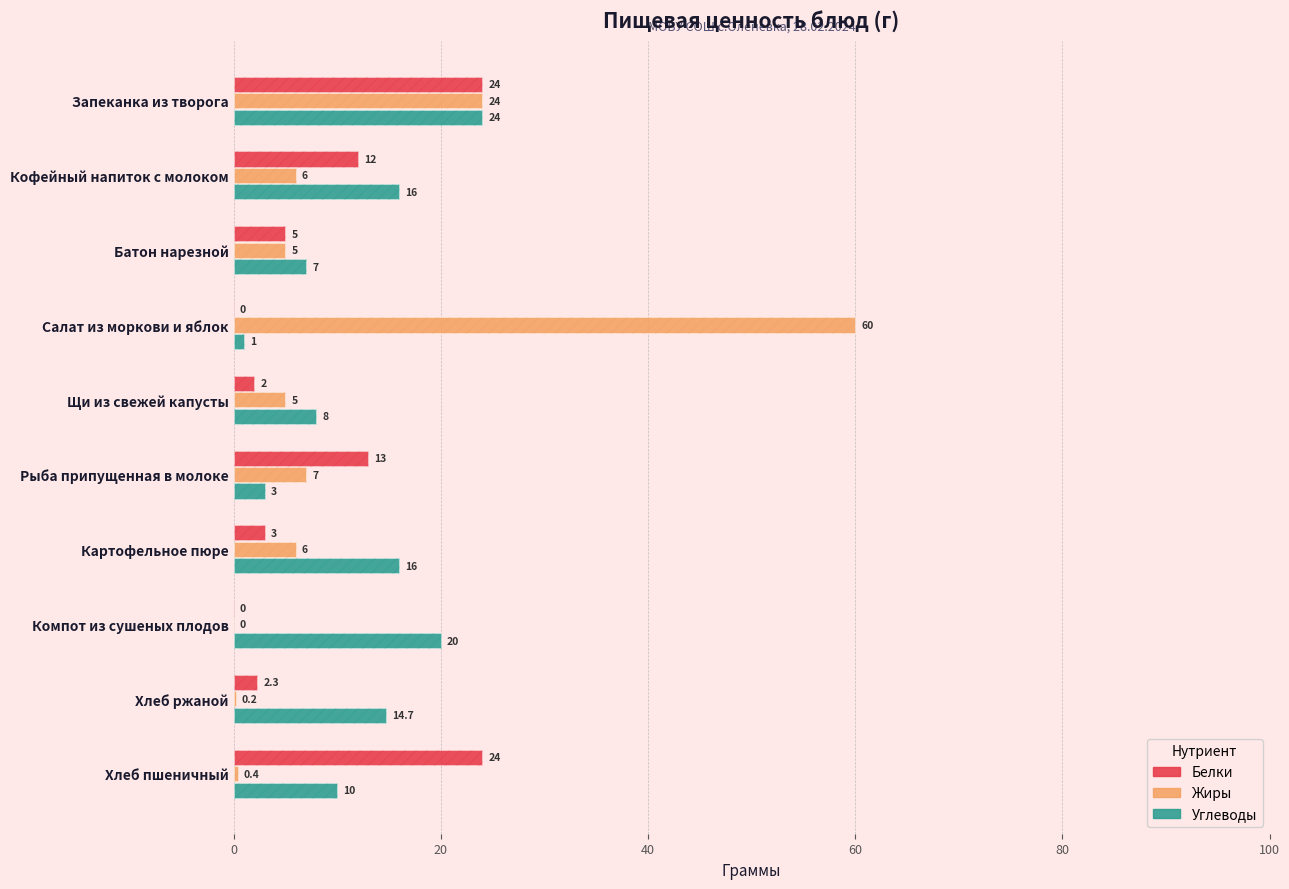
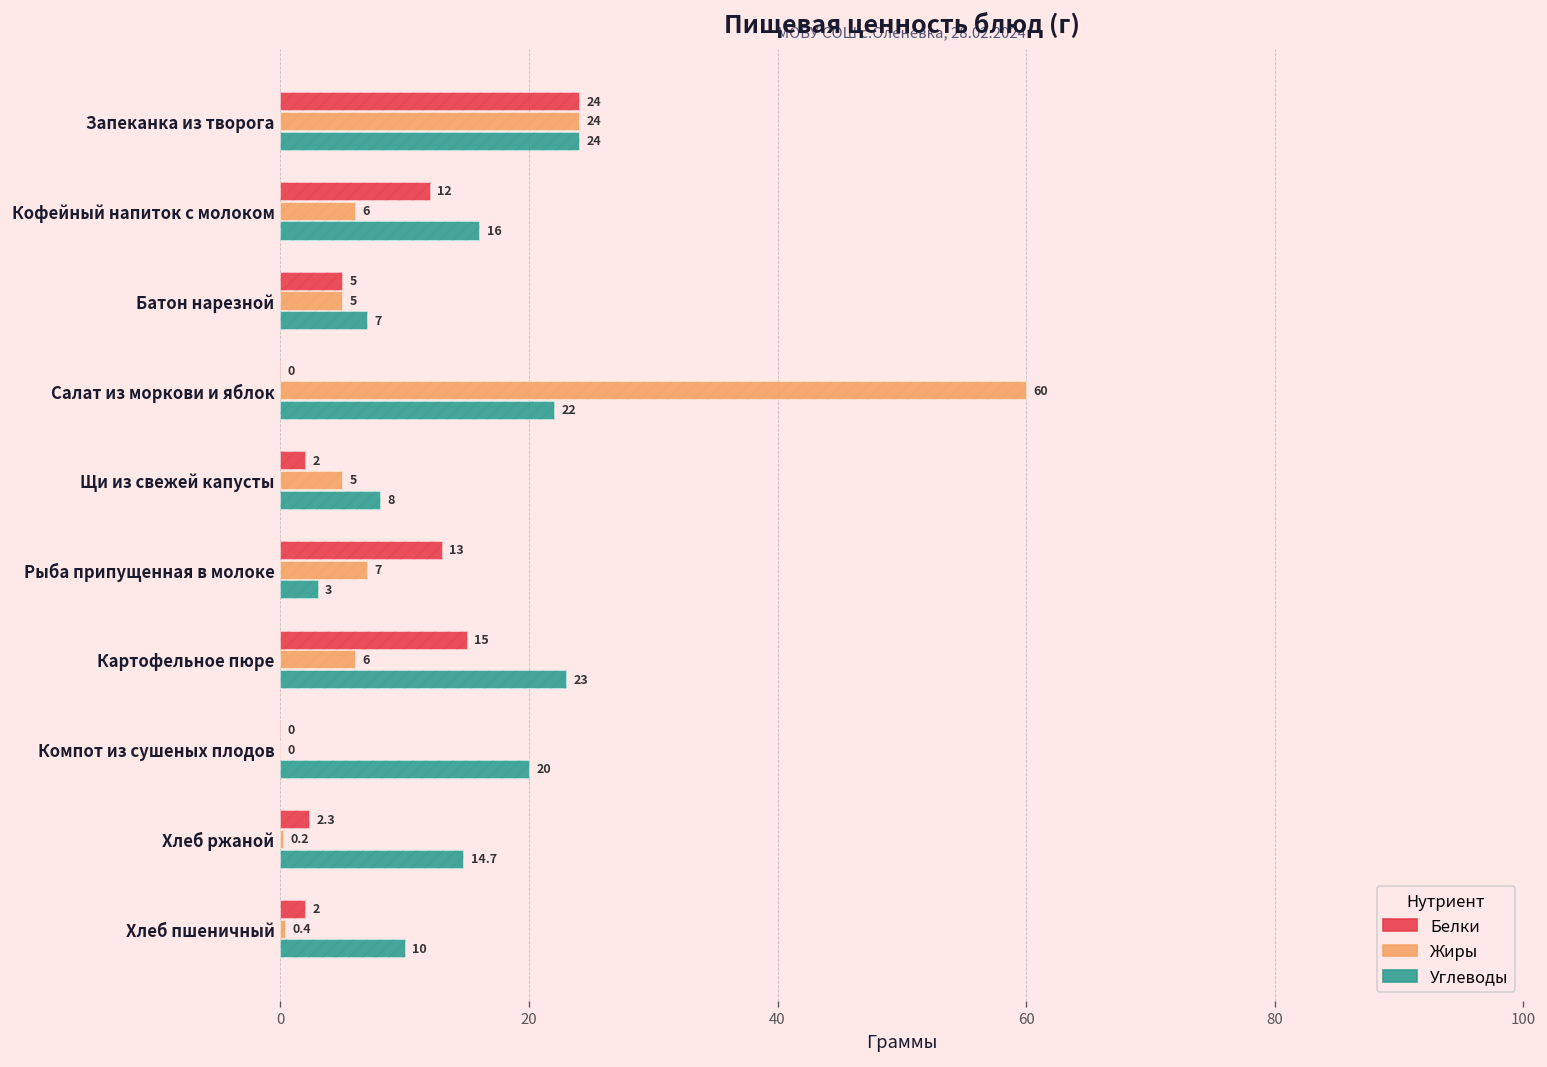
Углеводы, Салат из моркови и яблок: 1 -> 22
Белки, Картофельное пюре: 3 -> 15
Углеводы, Картофельное пюре: 16 -> 23
Белки, Хлеб пшеничный: 24 -> 2
